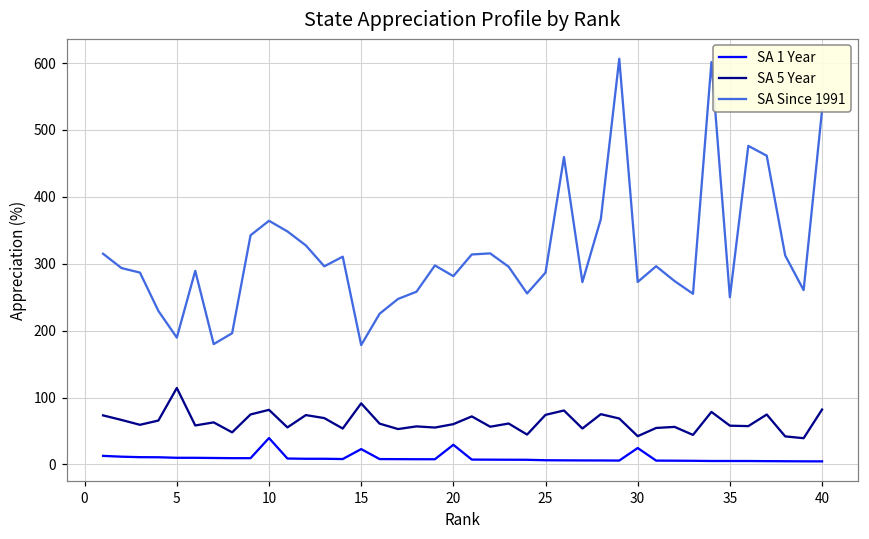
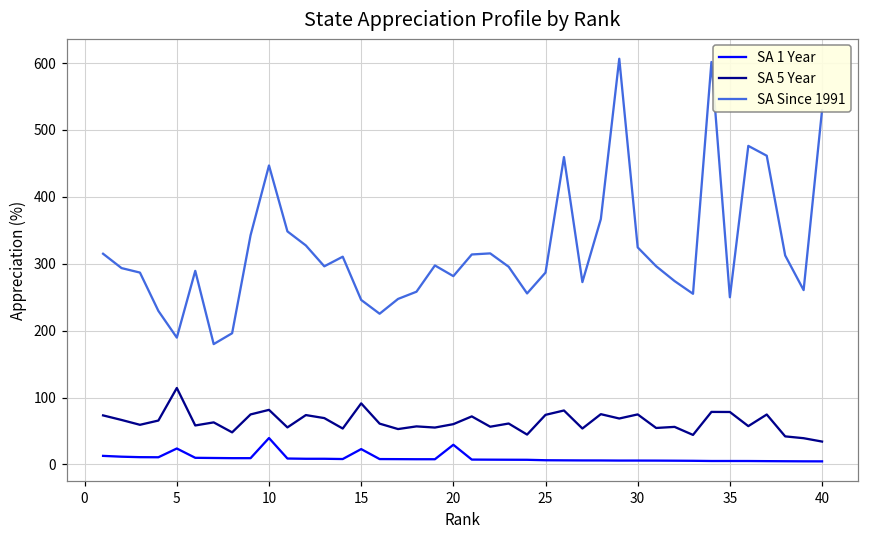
SA 1 Year, 5: 10 -> 20
SA Since 1991, 10: 360 -> 450
SA Since 1991, 15: 180 -> 250
SA 1 Year, 30: 20 -> 10
SA 5 Year, 30: 40 -> 70
SA Since 1991, 30: 270 -> 320
SA 5 Year, 35: 60 -> 80
SA 5 Year, 40: 80 -> 30
